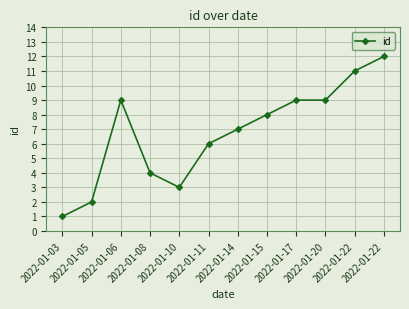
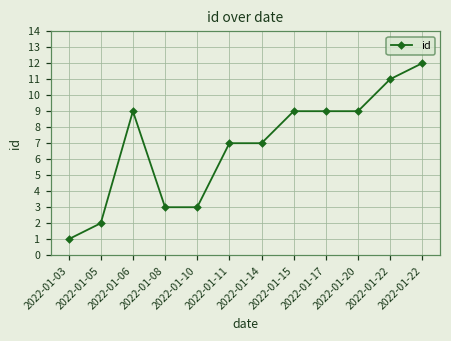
2022-01-08: 4 -> 3
2022-01-11: 6 -> 7
2022-01-15: 8 -> 9
